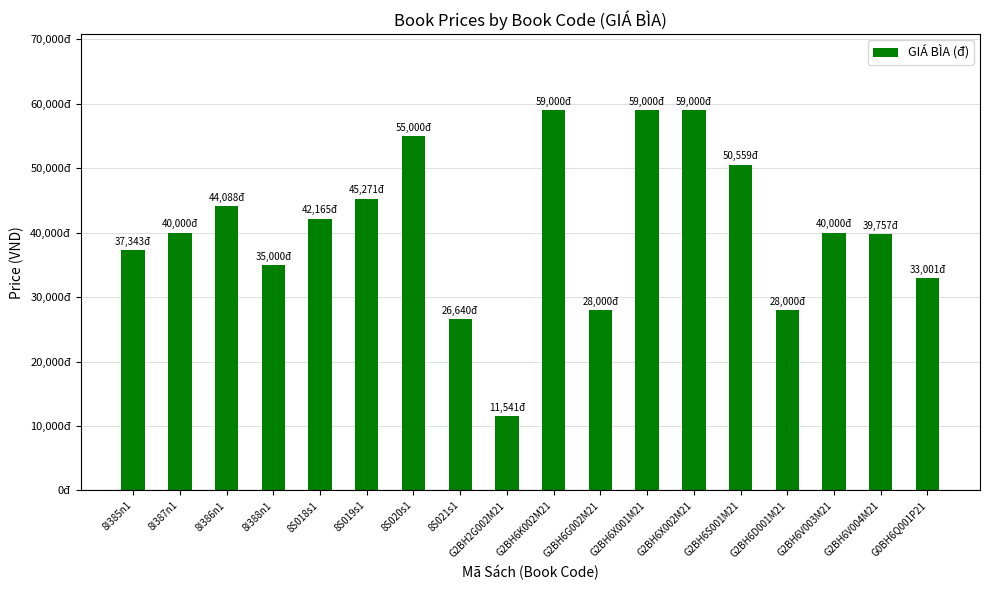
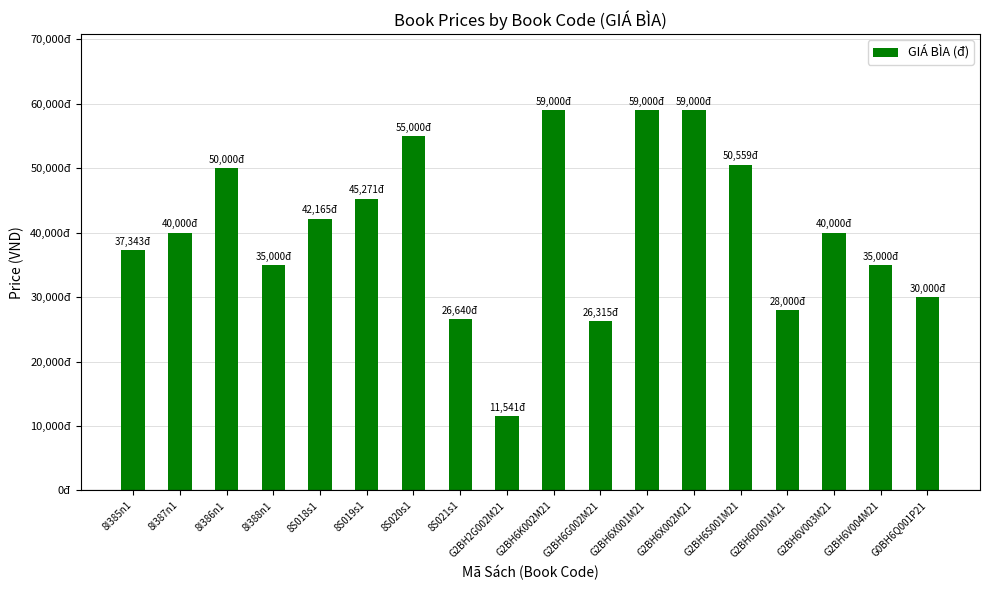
8I386n1: 44,088đ -> 50,000đ
G2BH6G002M21: 28,000đ -> 26,315đ
G2BH6V004M21: 39,757đ -> 35,000đ
G0BH6Q001P21: 33,001đ -> 30,000đ
